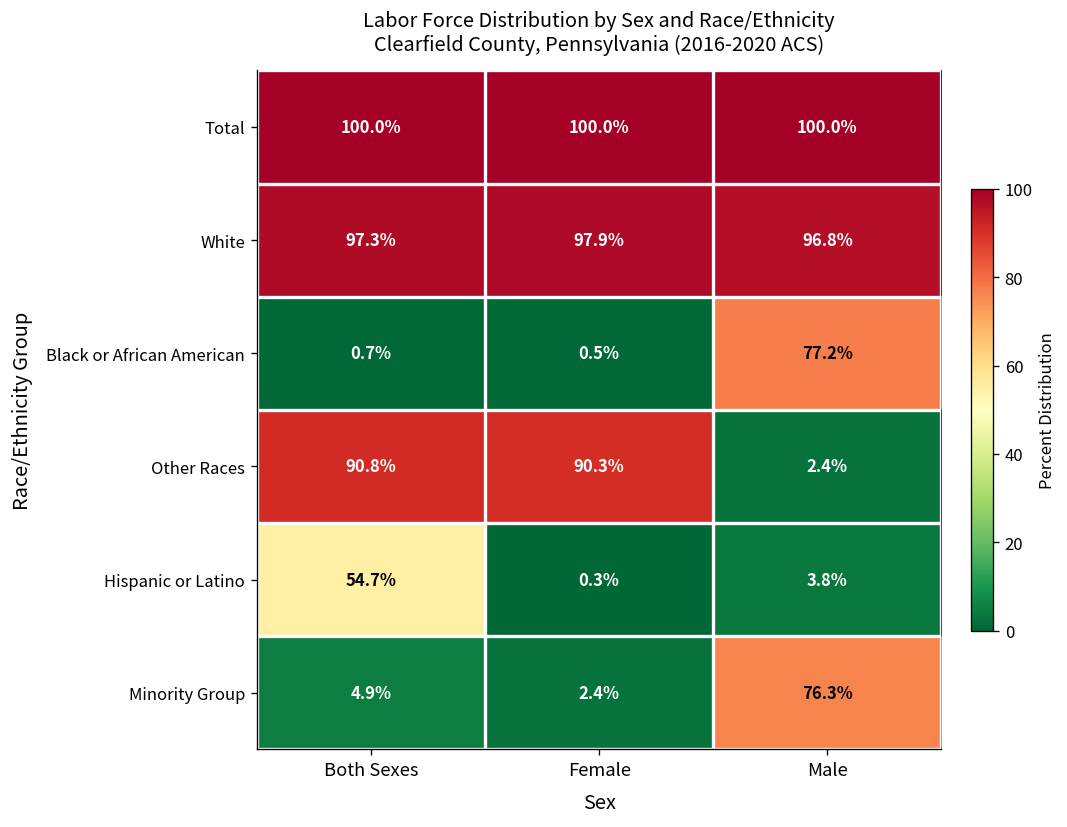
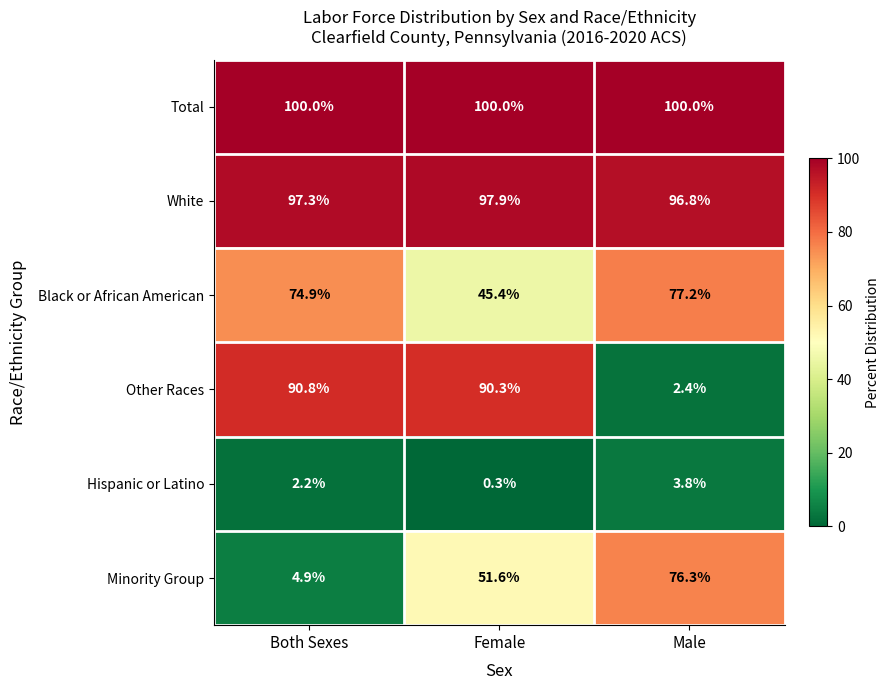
Black or African American, Both Sexes: 0.7% -> 74.9%
Black or African American, Female: 0.5% -> 45.4%
Hispanic or Latino, Both Sexes: 54.7% -> 2.2%
Minority Group, Female: 2.4% -> 51.6%
